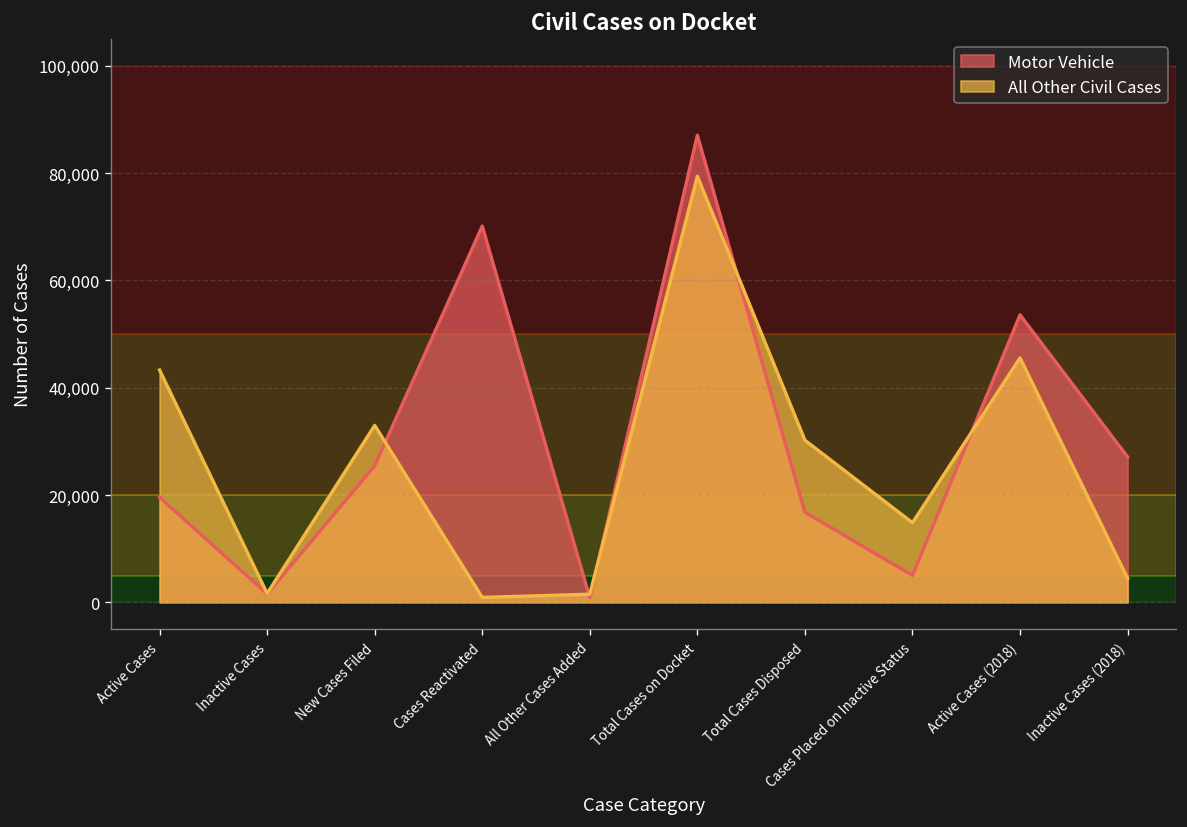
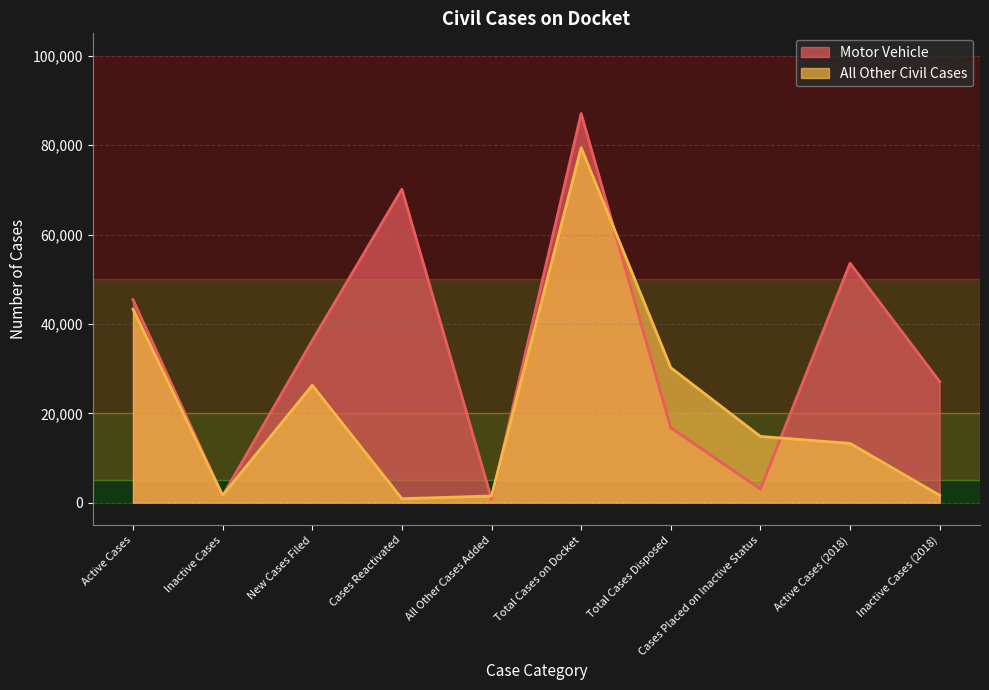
Motor Vehicle, Active Cases: 20,000 -> 45,000
Motor Vehicle, New Cases Filed: 25,000 -> 36,000
All Other Civil Cases, New Cases Filed: 33,000 -> 26,000
Motor Vehicle, Cases Placed on Inactive Status: 5,000 -> 3,000
All Other Civil Cases, Active Cases (2018): 46,000 -> 13,000
All Other Civil Cases, Inactive Cases (2018): 4,000 -> 2,000
